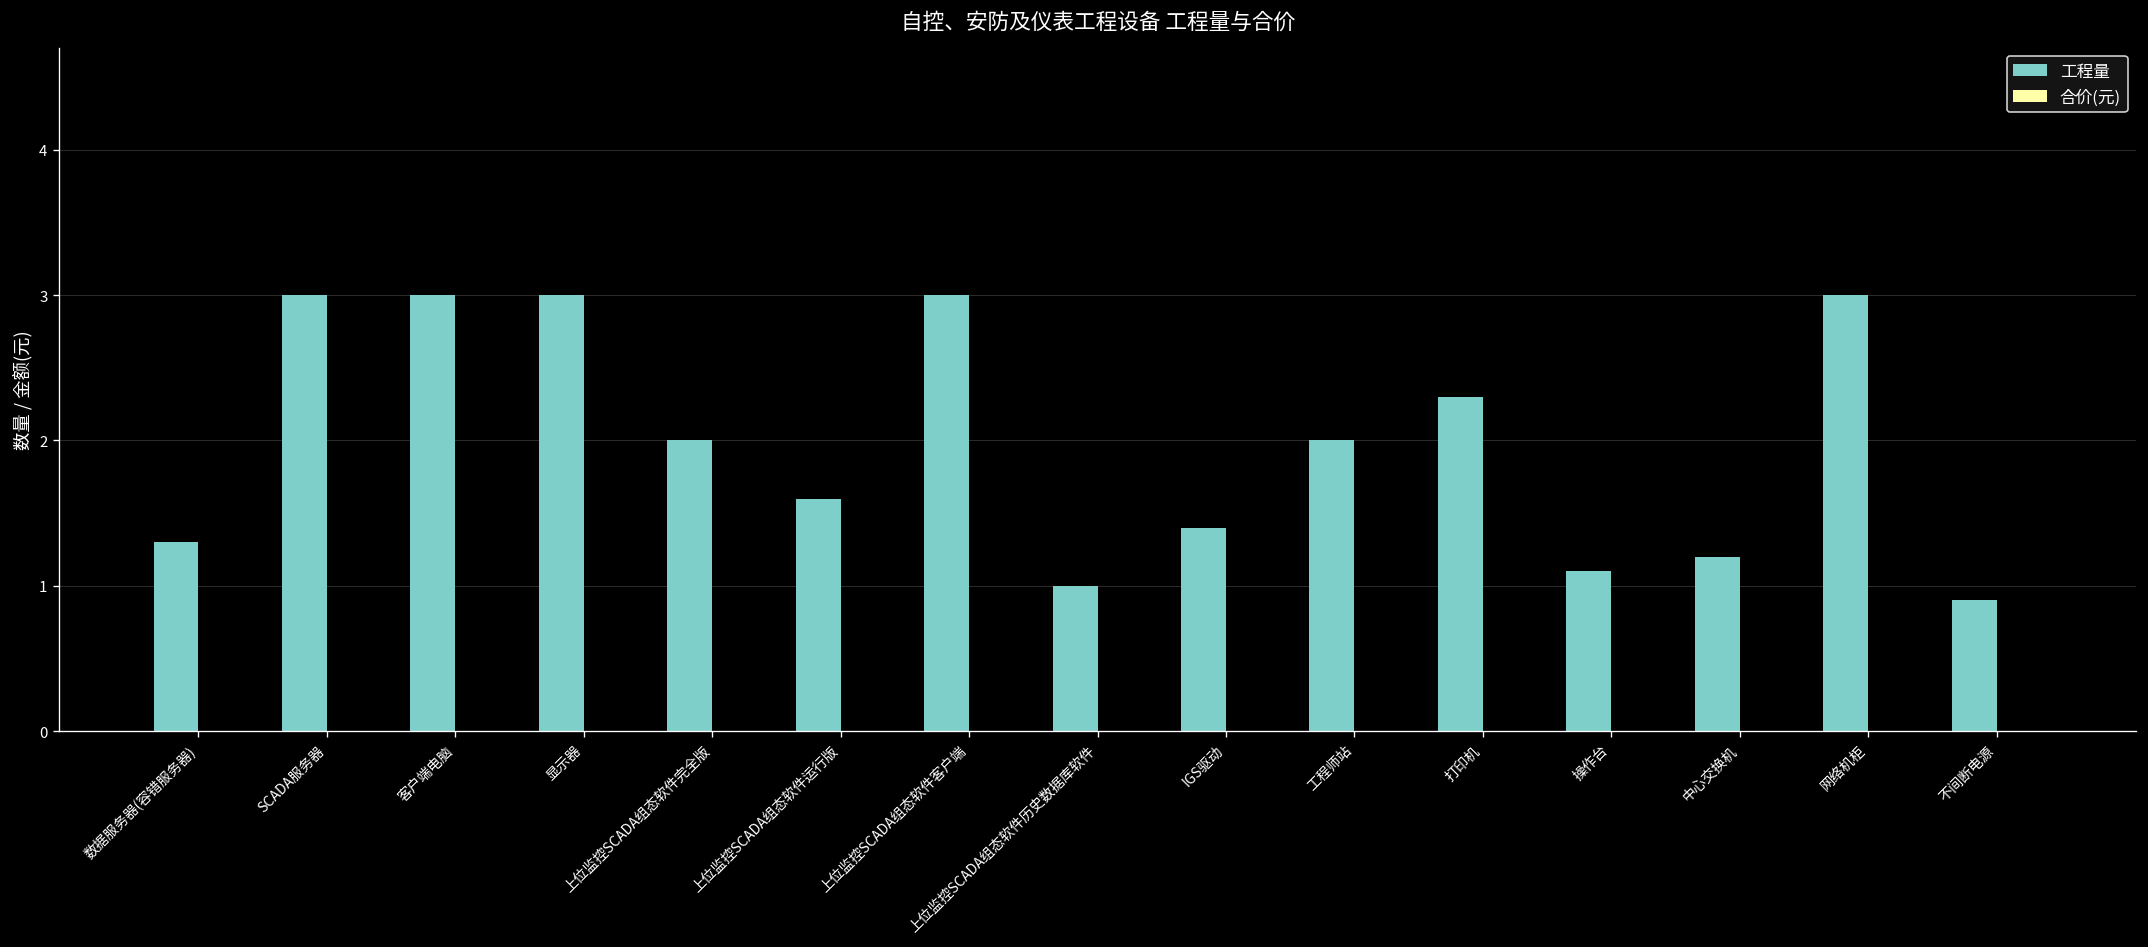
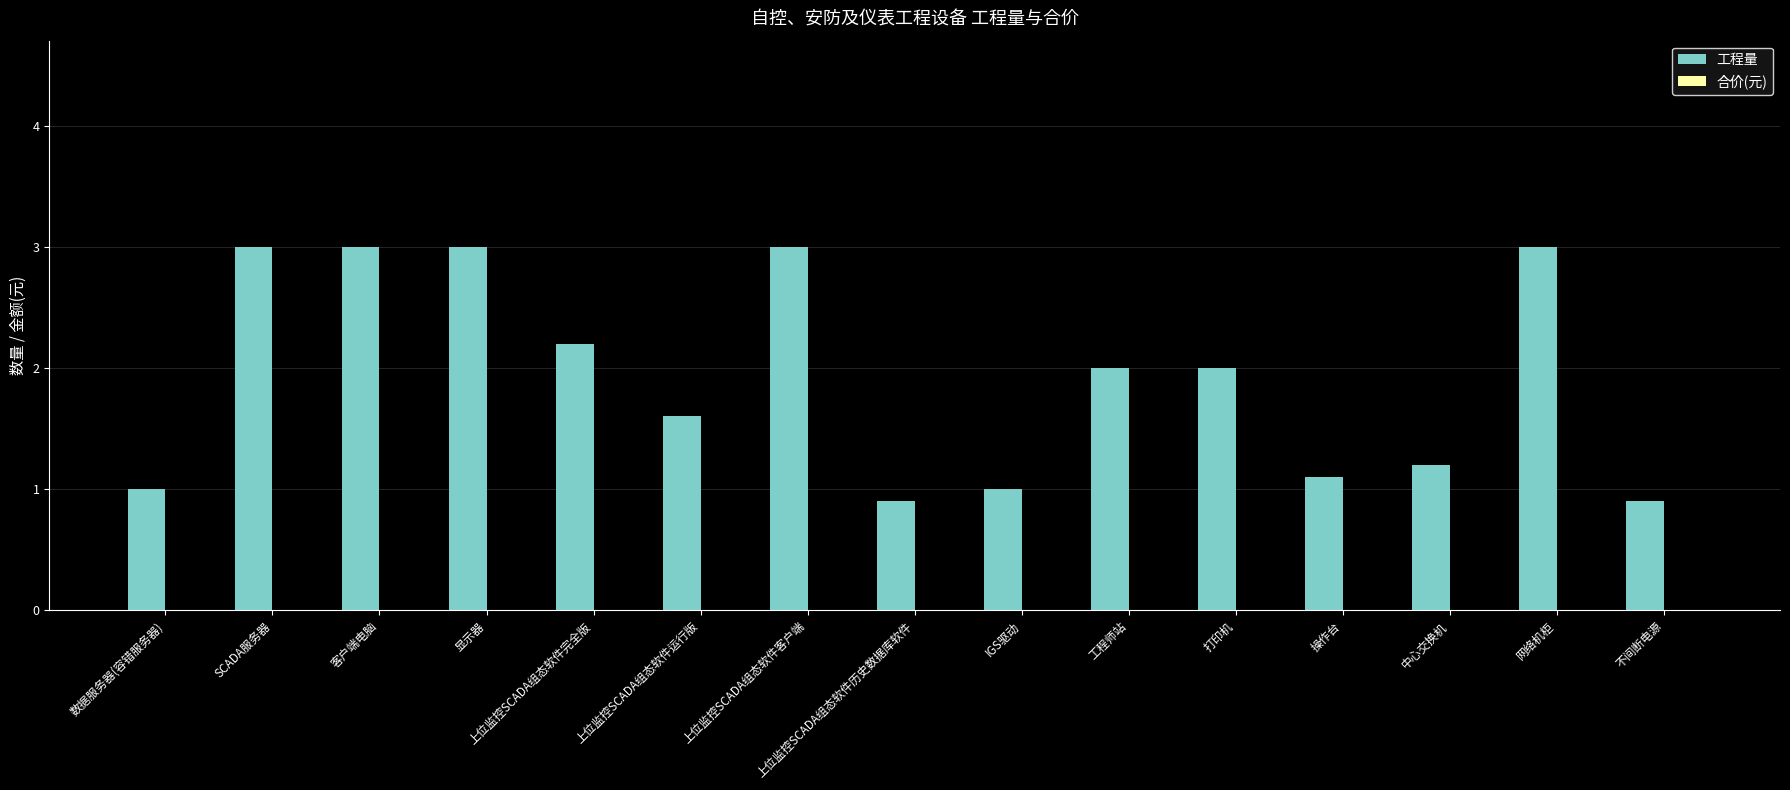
工程量, 数据服务器(容错服务器): 1.3 -> 1.0
工程量, 上位监控SCADA组态软件完全版: 2.0 -> 2.2
工程量, 上位监控SCADA组态软件历史数据库软件: 1.0 -> 0.9
工程量, IGS驱动: 1.4 -> 1.0
工程量, 打印机: 2.3 -> 2.0
